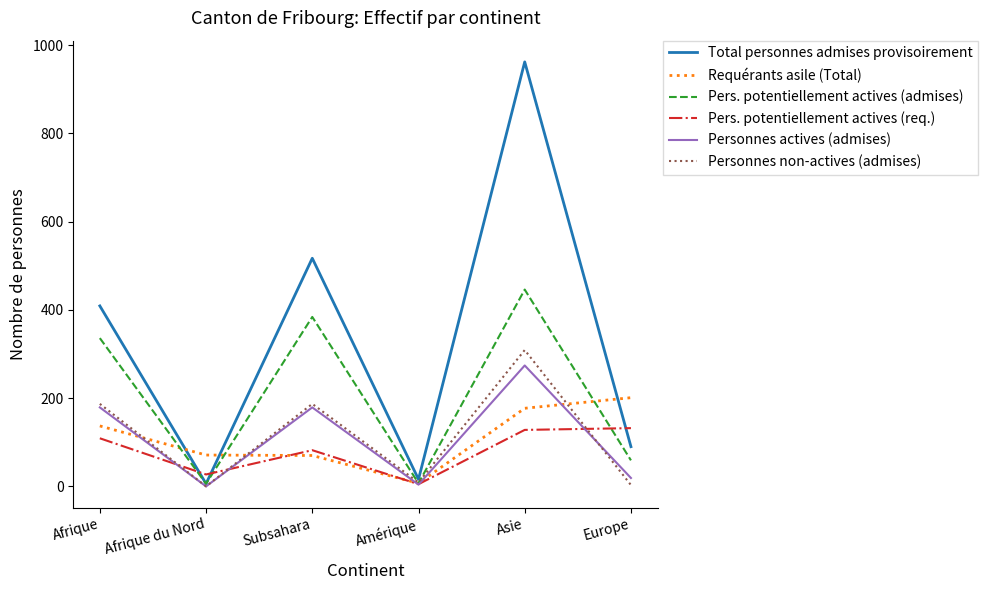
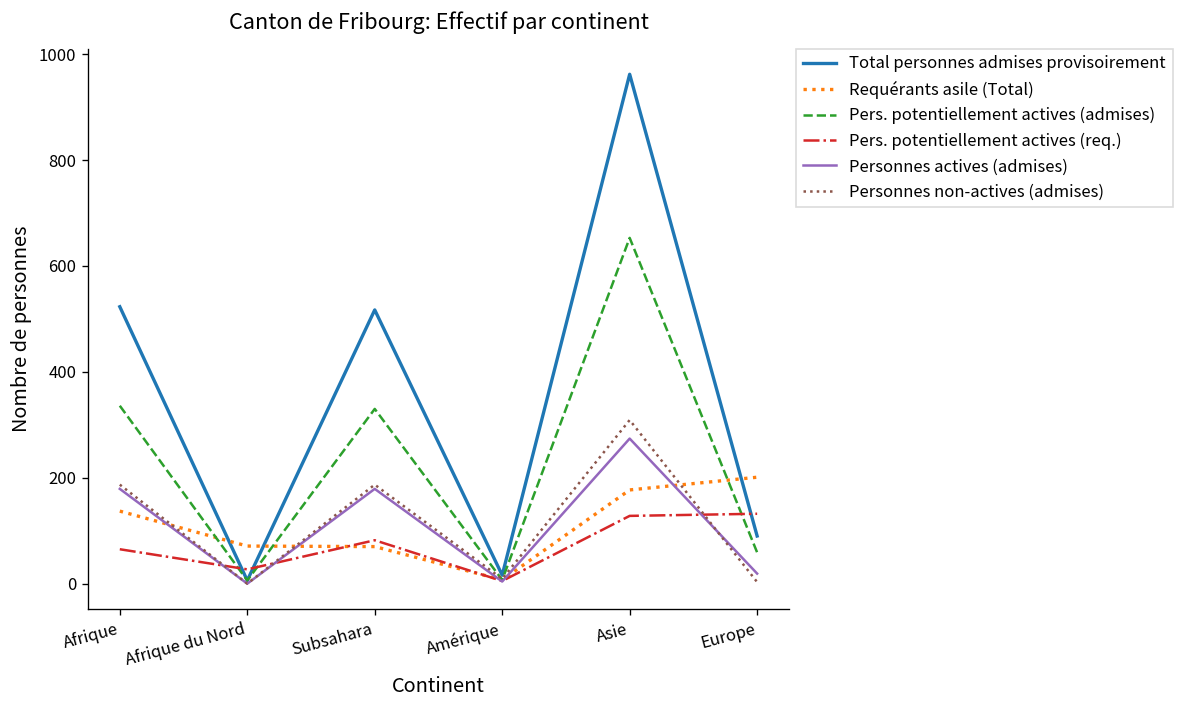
Total personnes admises provisoirement, Afrique: 410 -> 520
Pers. potentiellement actives (req.), Afrique: 110 -> 70
Pers. potentiellement actives (admises), Subsahara: 380 -> 330
Pers. potentiellement actives (admises), Asie: 450 -> 650
